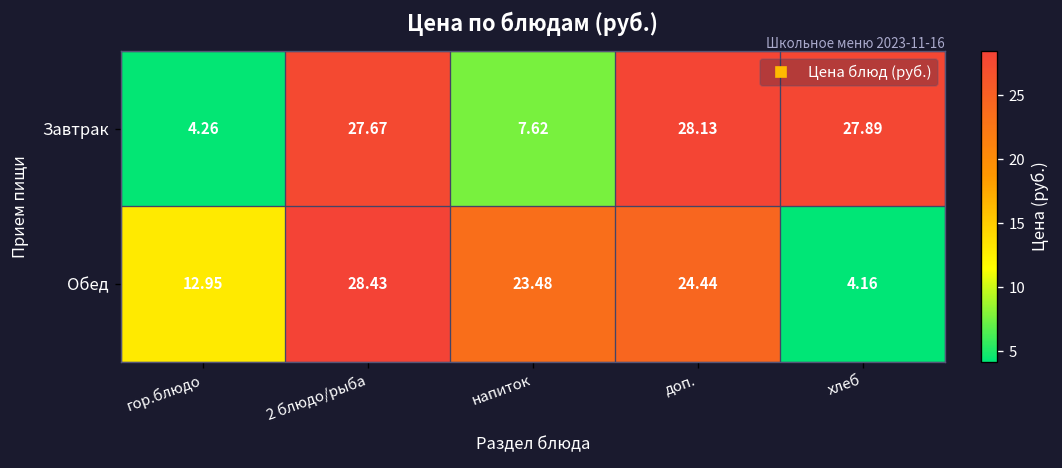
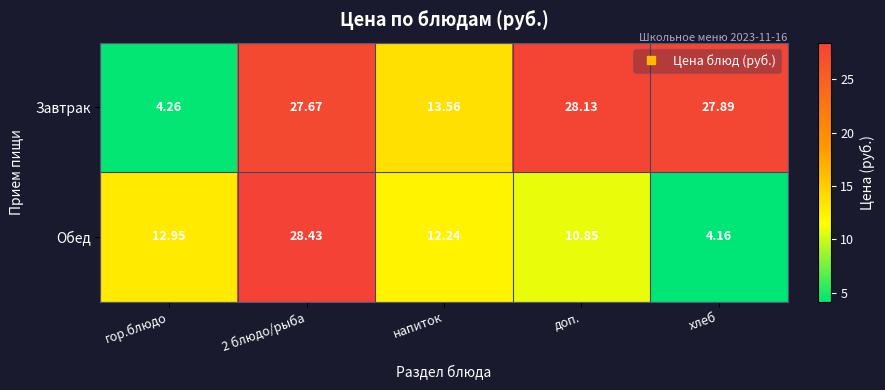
Завтрак, напиток: 7.62 -> 13.56
Обед, напиток: 23.48 -> 12.24
Обед, доп.: 24.44 -> 10.85
